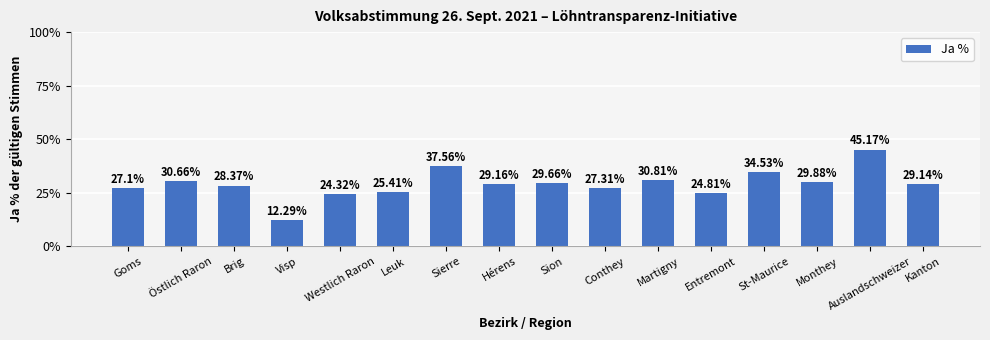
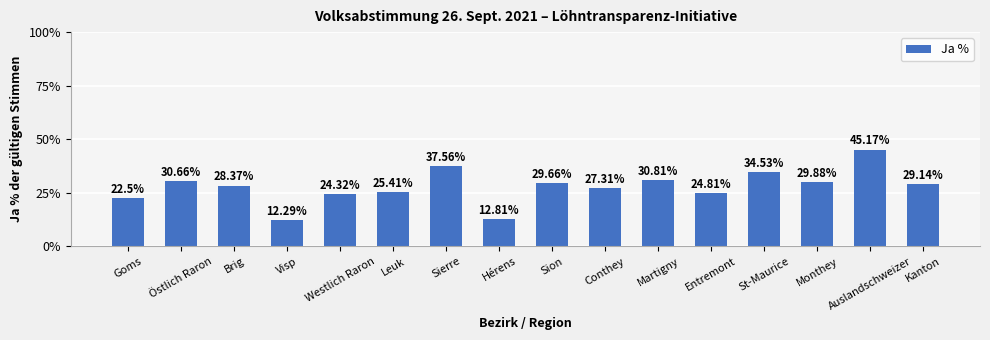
Goms: 27.1% -> 22.5%
Hérens: 29.16% -> 12.81%
